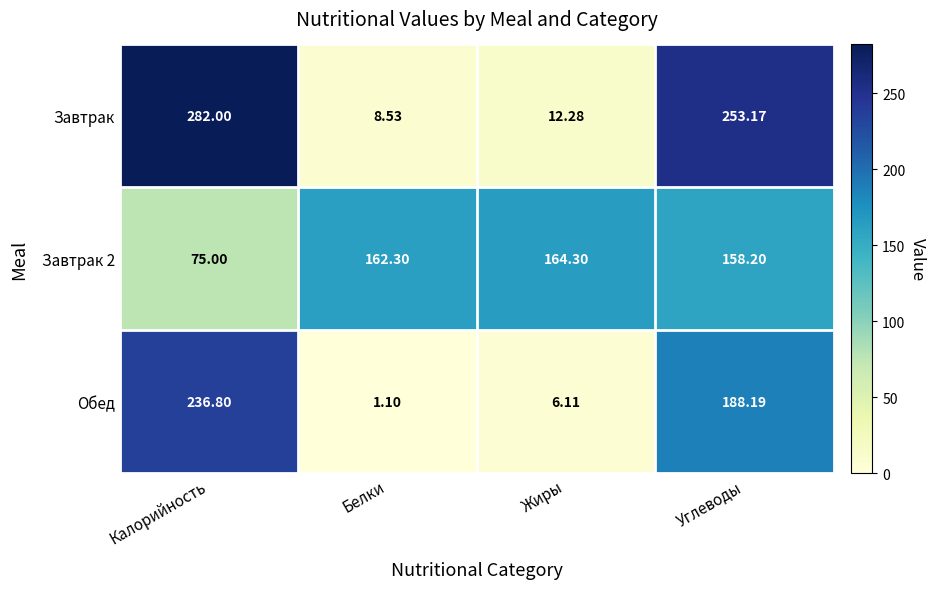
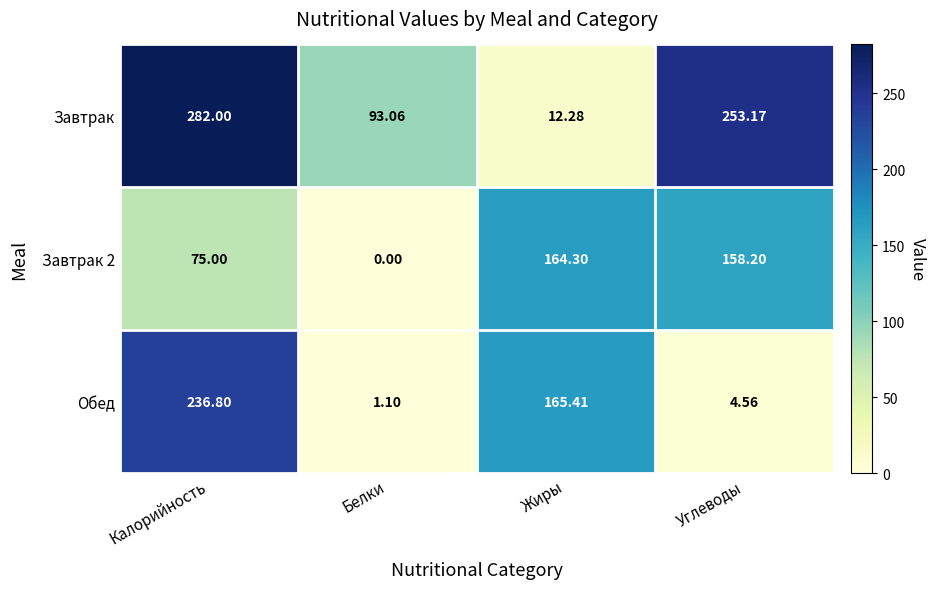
Завтрак, Белки: 8.53 -> 93.06
Завтрак 2, Белки: 162.30 -> 0.00
Обед, Жиры: 6.11 -> 165.41
Обед, Углеводы: 188.19 -> 4.56
